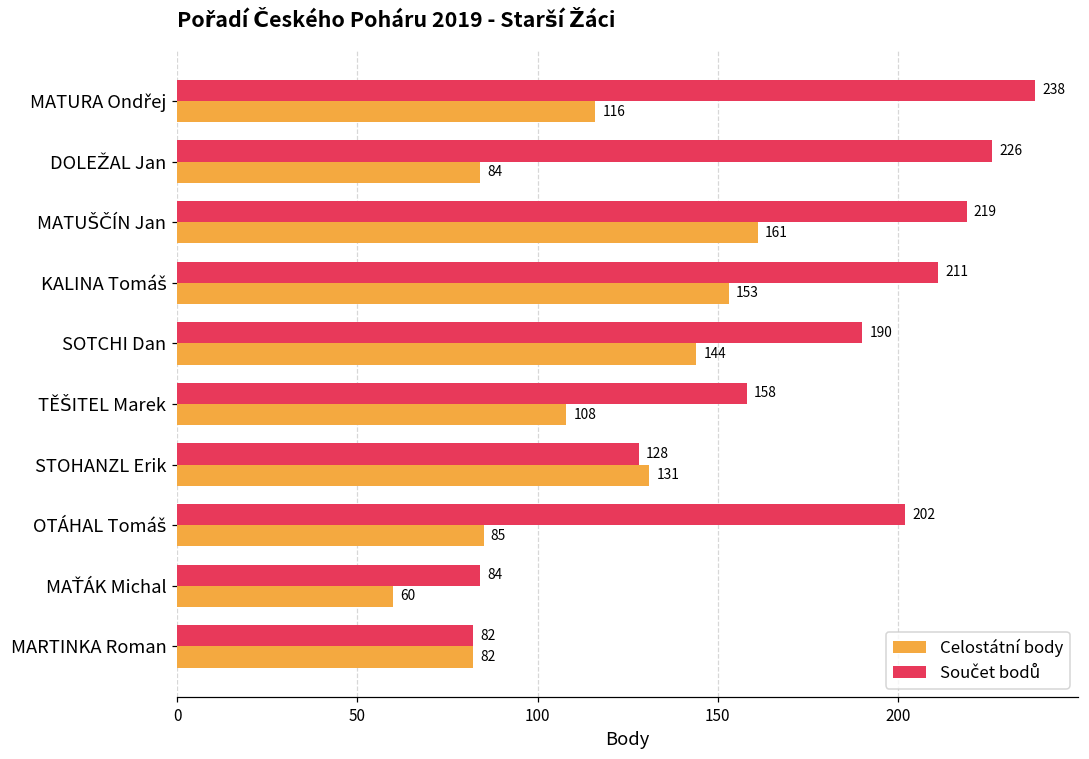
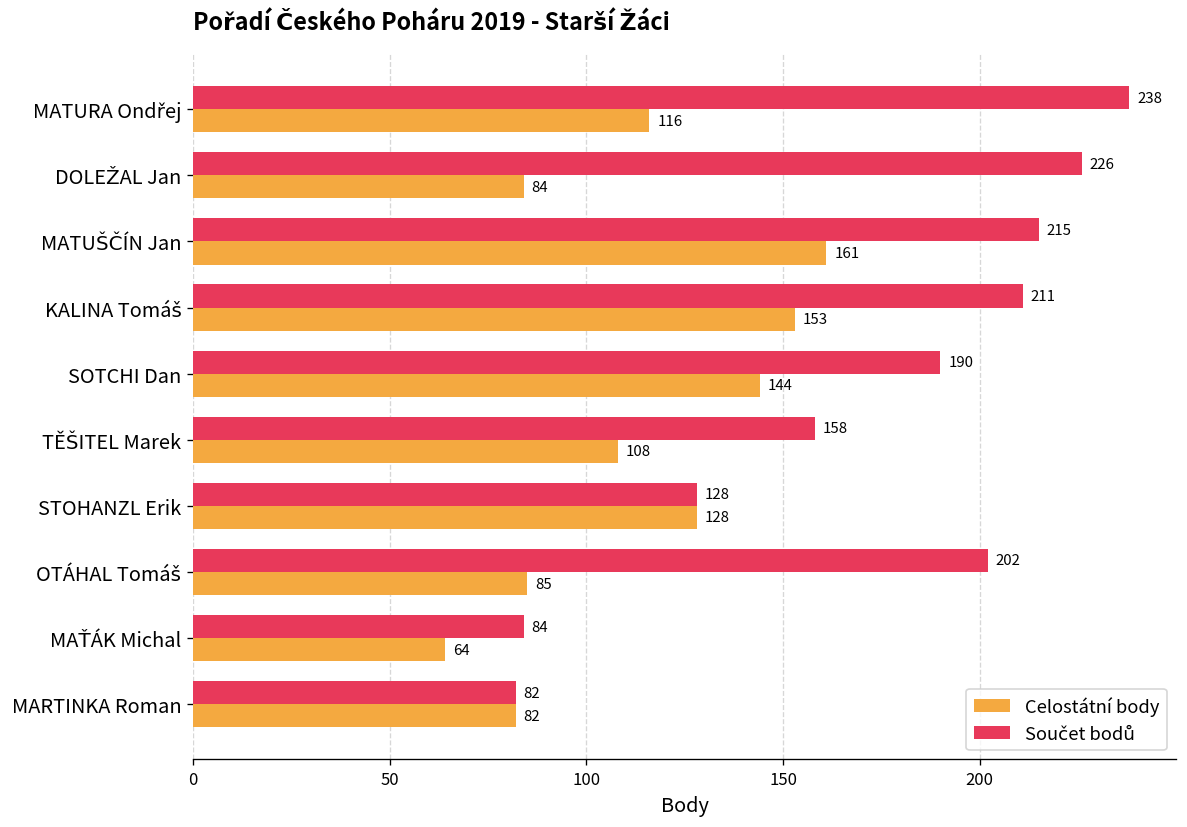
Součet bodů, MATUŠČÍN Jan: 219 -> 215
Celostátní body, STOHANZL Erik: 131 -> 128
Celostátní body, MAŤÁK Michal: 60 -> 64
